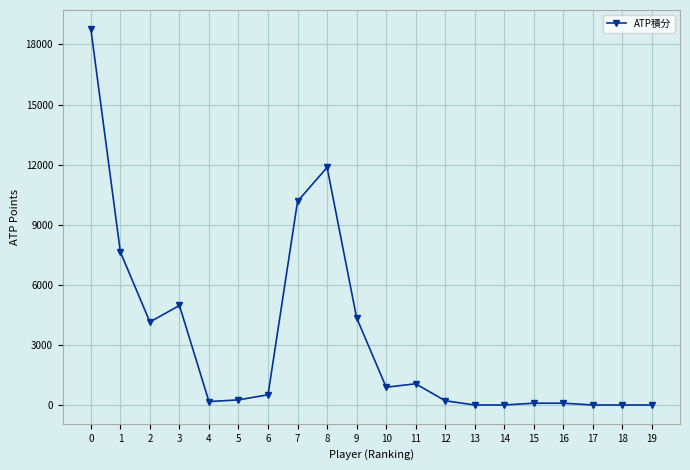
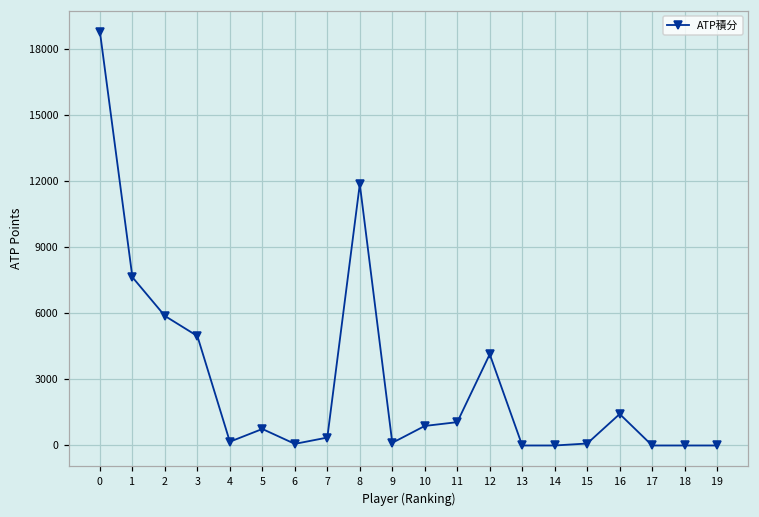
2: 4100 -> 5900
5: 300 -> 800
6: 500 -> 100
7: 10200 -> 400
9: 4400 -> 100
12: 200 -> 4100
16: 100 -> 1400
